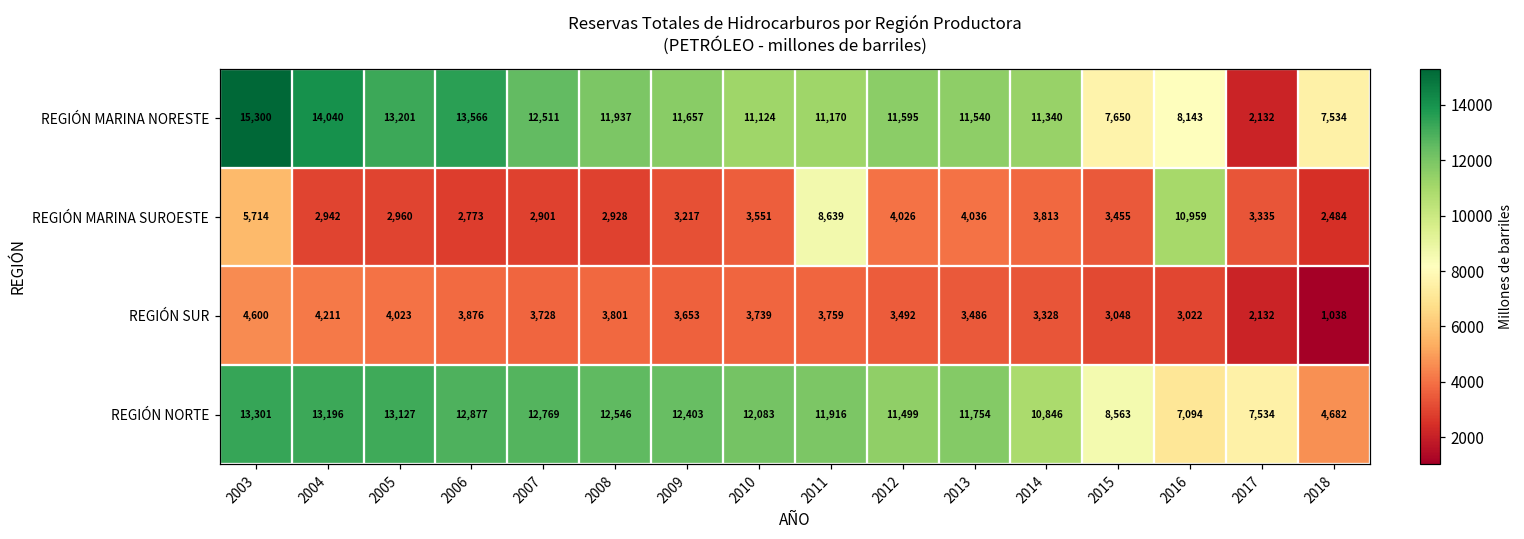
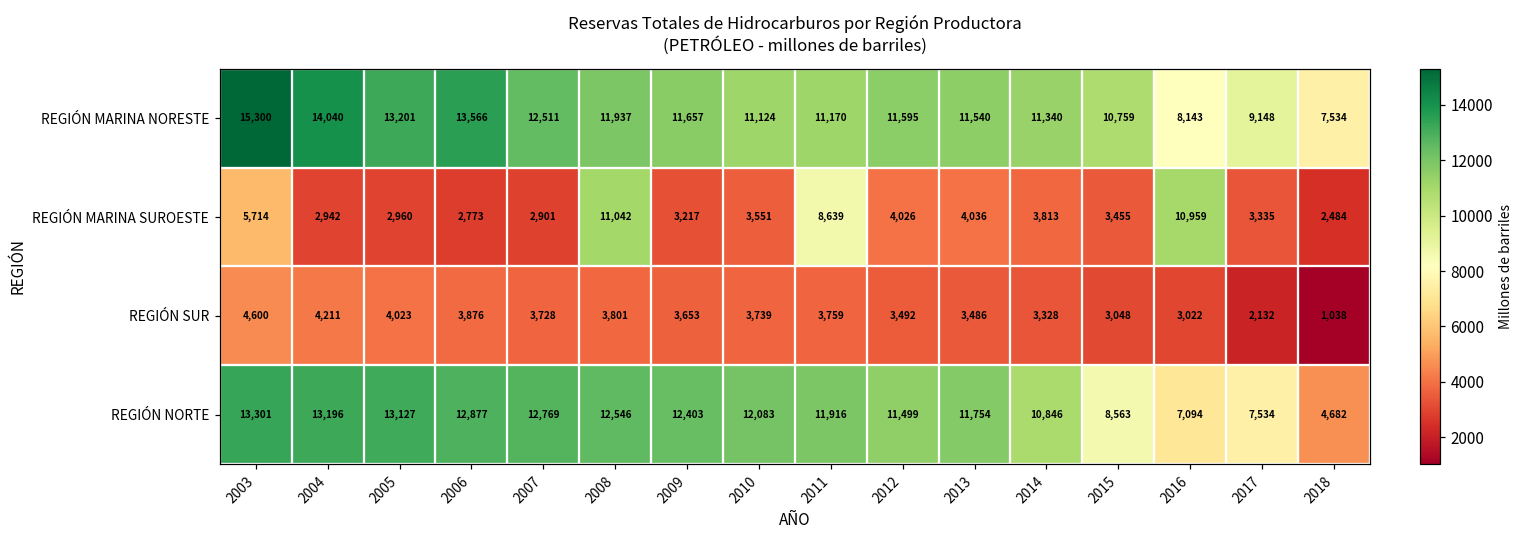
REGIÓN MARINA NORESTE, 2015: 7,650 -> 10,759
REGIÓN MARINA NORESTE, 2017: 2,132 -> 9,148
REGIÓN MARINA SUROESTE, 2008: 2,928 -> 11,042
